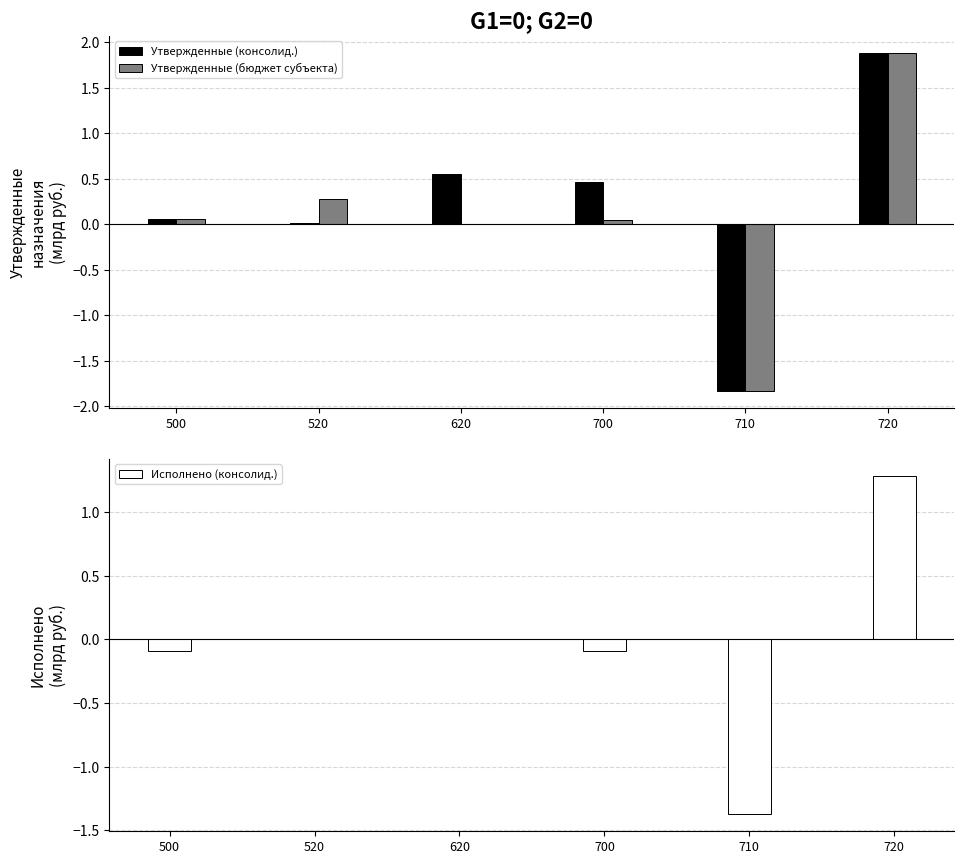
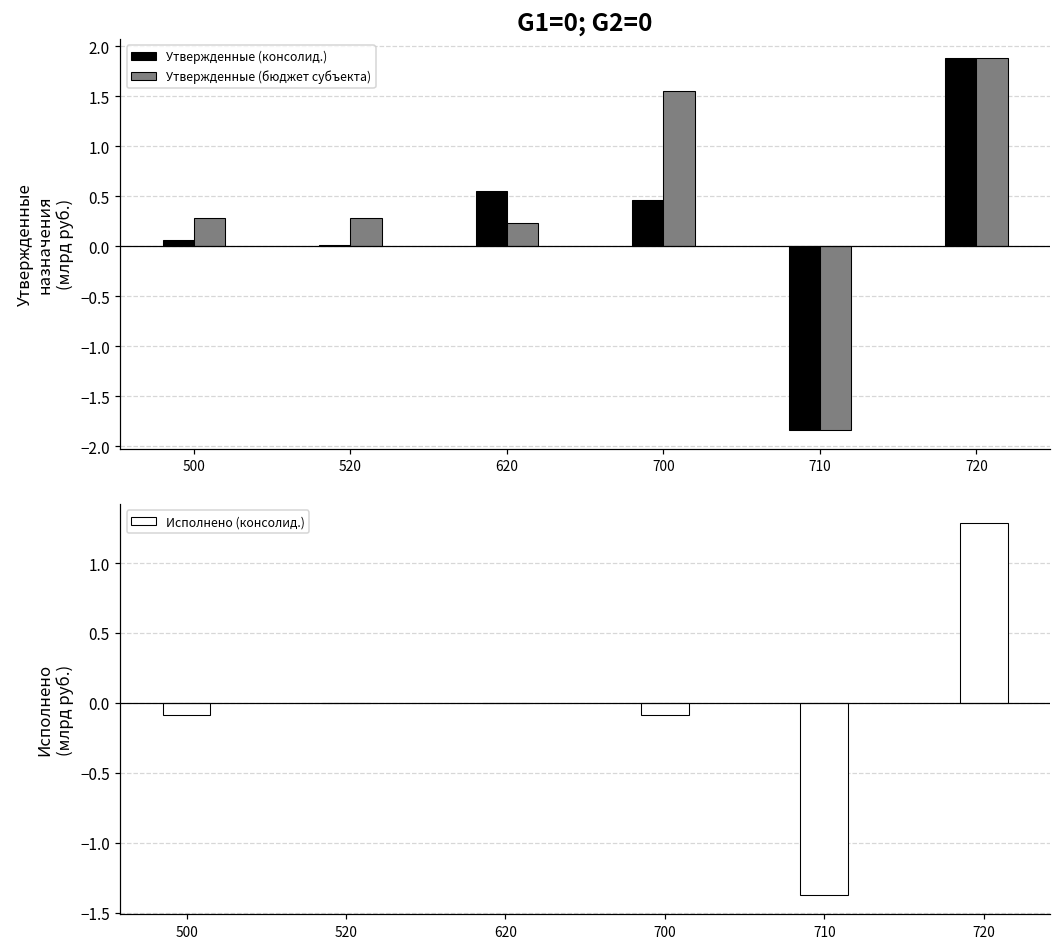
G1=0; G2=0, Утвержденные (бюджет субъекта), 500: 0.1 -> 0.3
G1=0; G2=0, Утвержденные (бюджет субъекта), 620: 0.0 -> 0.2
G1=0; G2=0, Утвержденные (бюджет субъекта), 700: 0.0 -> 1.6
